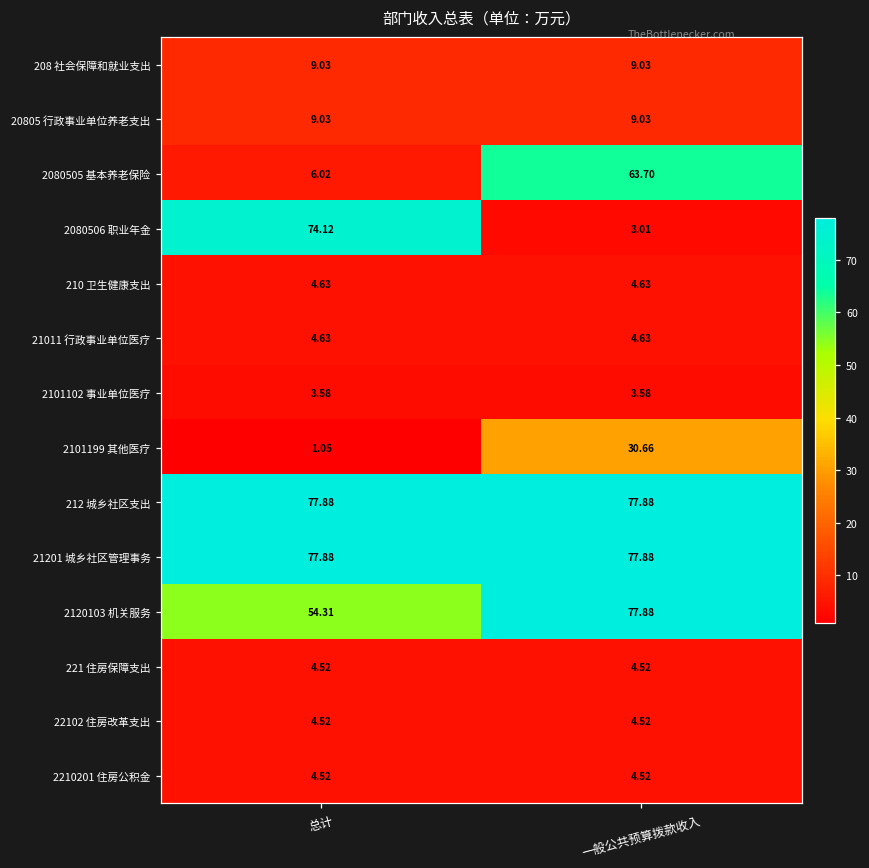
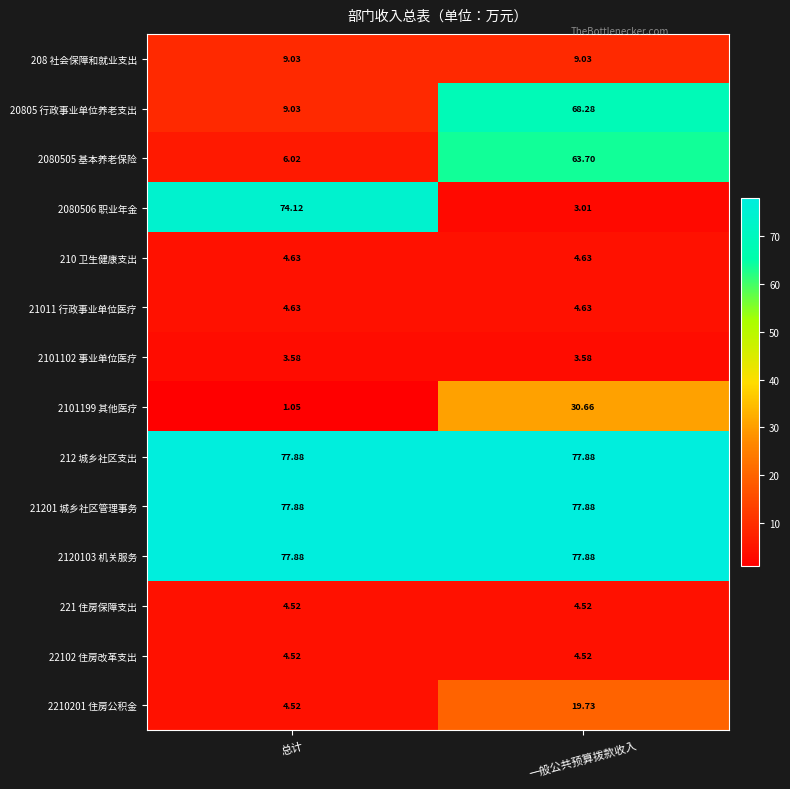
20805 行政事业单位养老支出, 一般公共预算拨款收入: 9.03 -> 68.28
2120103 机关服务, 总计: 54.31 -> 77.88
2210201 住房公积金, 一般公共预算拨款收入: 4.52 -> 19.73
